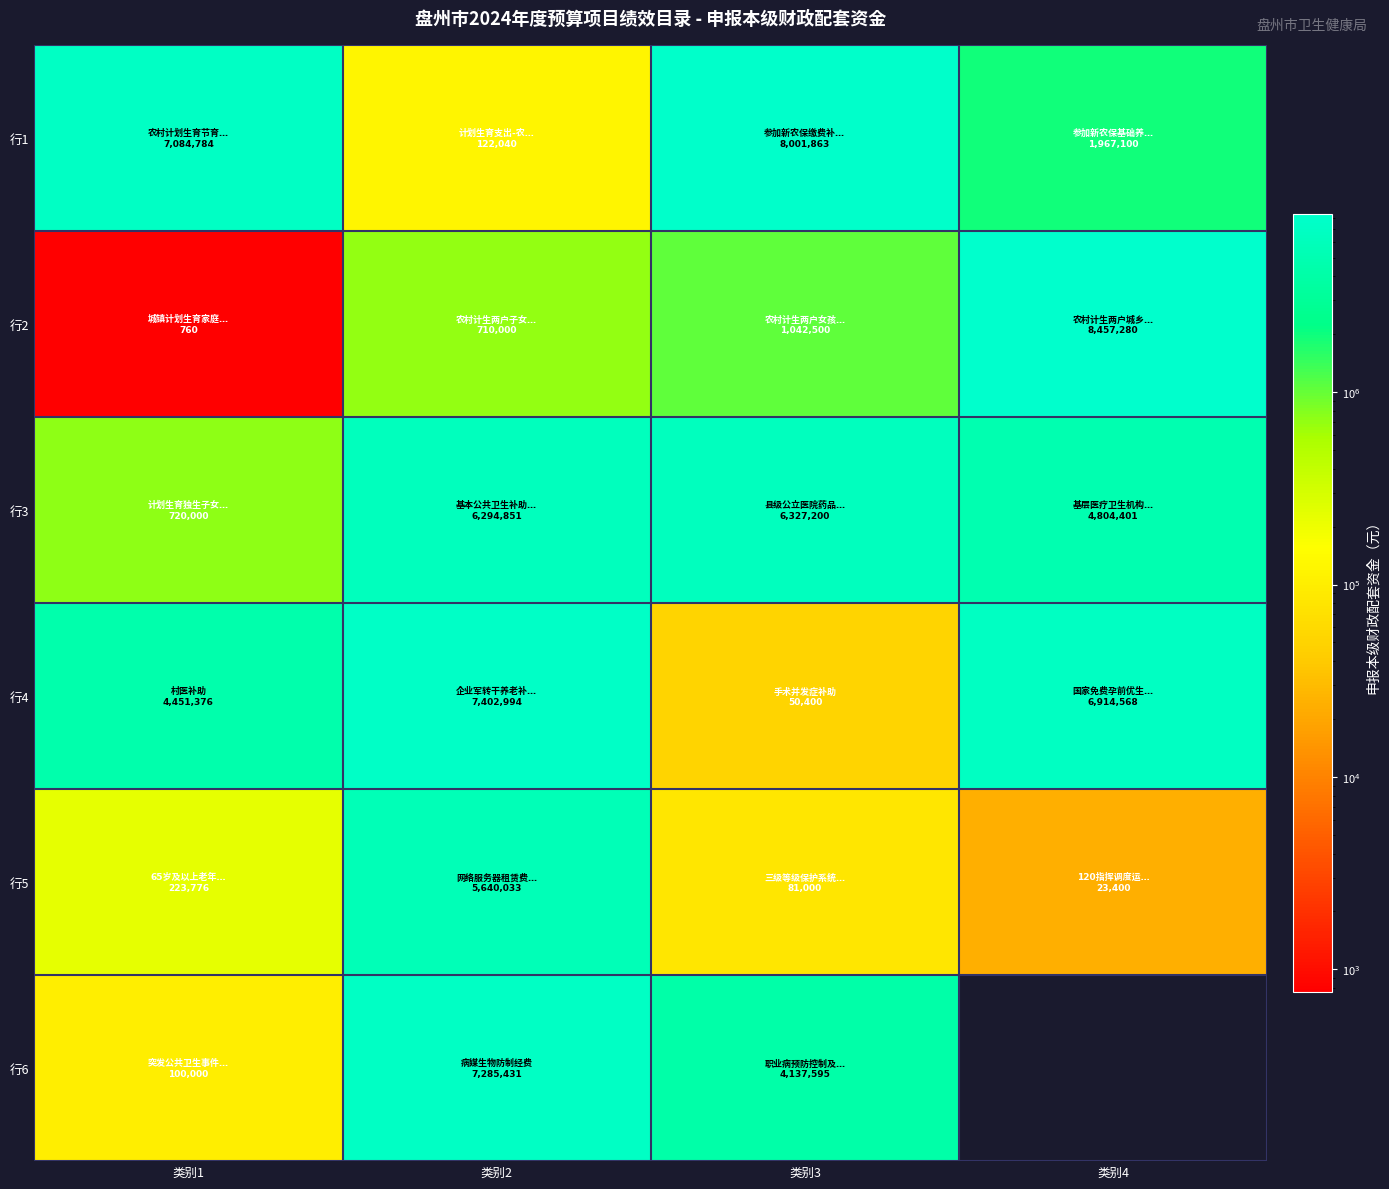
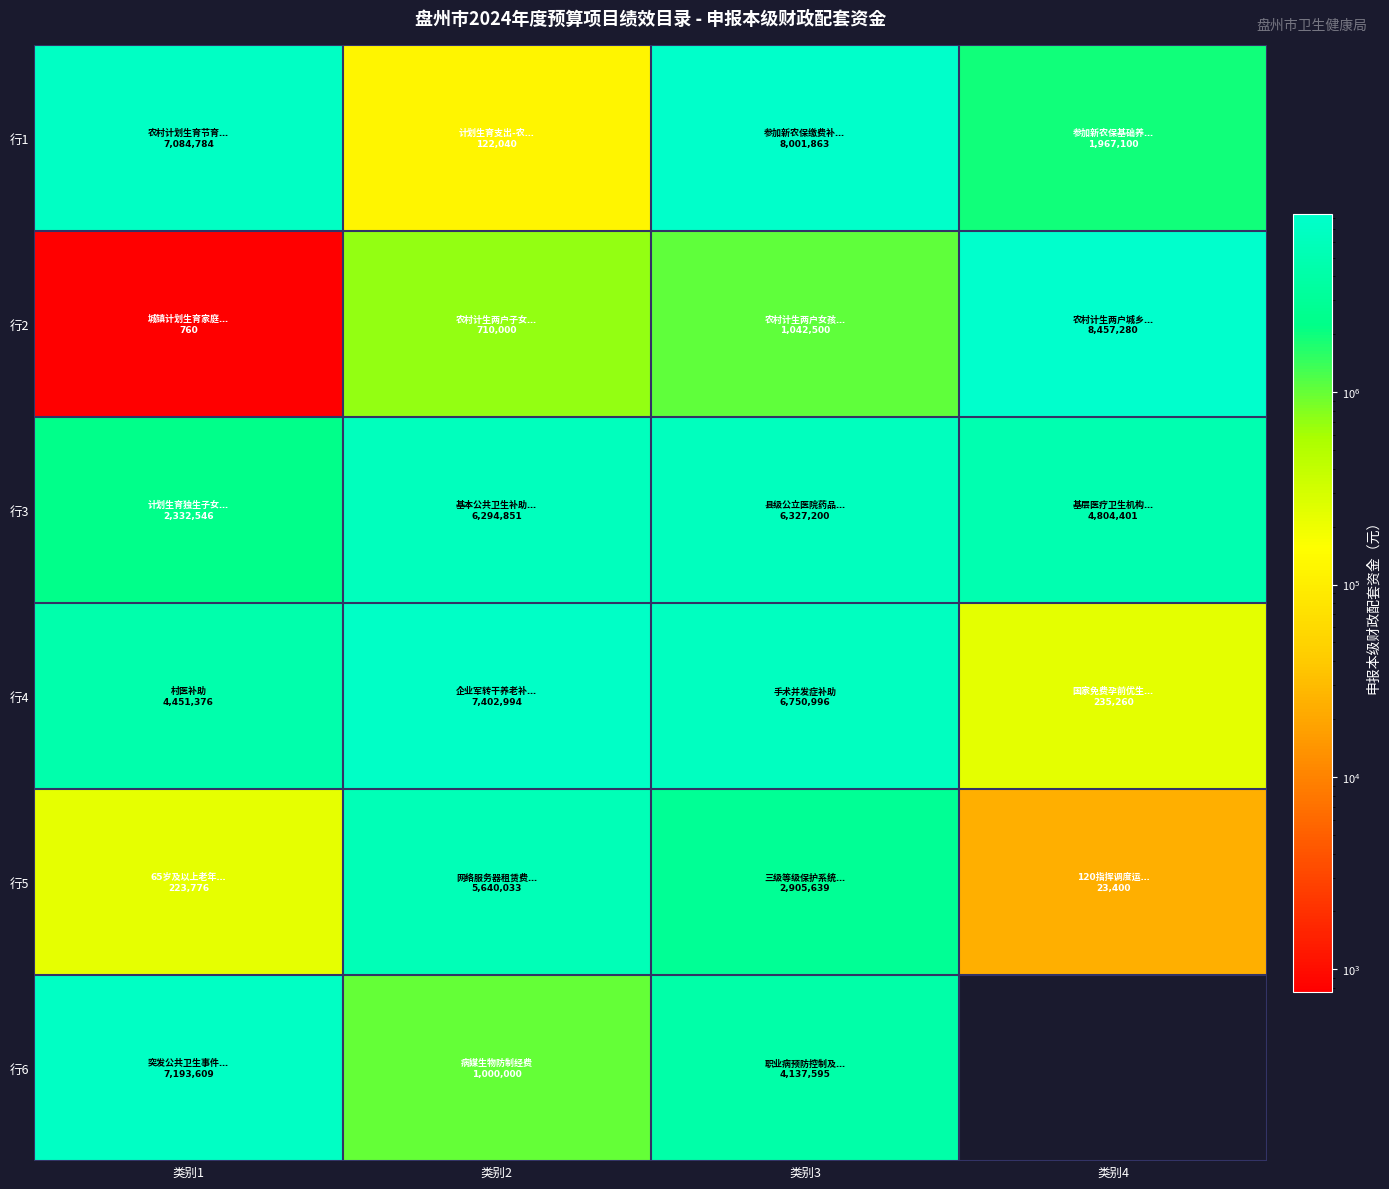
行3, 类别1: 720,000 -> 2,332,546
行4, 类别3: 50,400 -> 6,750,996
行4, 类别4: 6,914,568 -> 235,260
行5, 类别3: 81,000 -> 2,905,639
行6, 类别1: 100,000 -> 7,193,609
行6, 类别2: 7,285,431 -> 1,000,000
